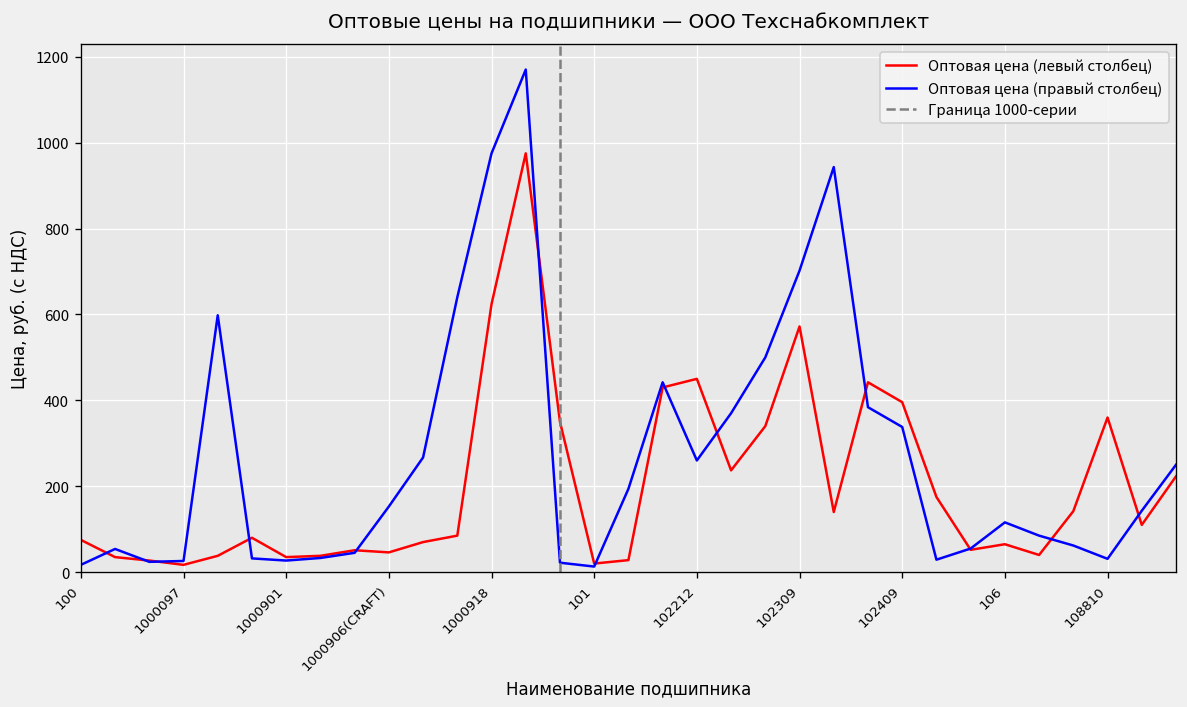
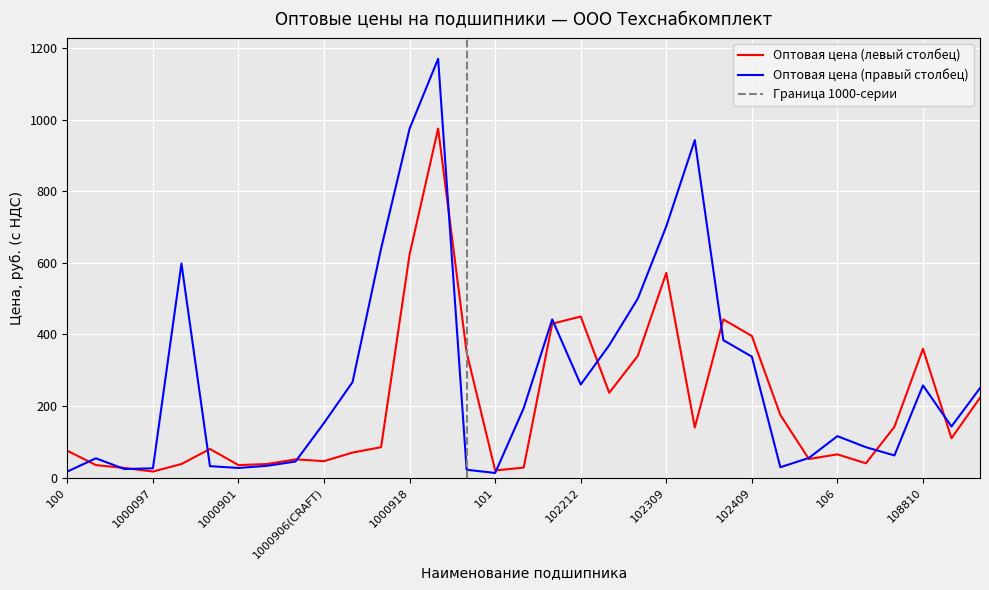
Оптовая цена (правый столбец), 108810: 30 -> 260
